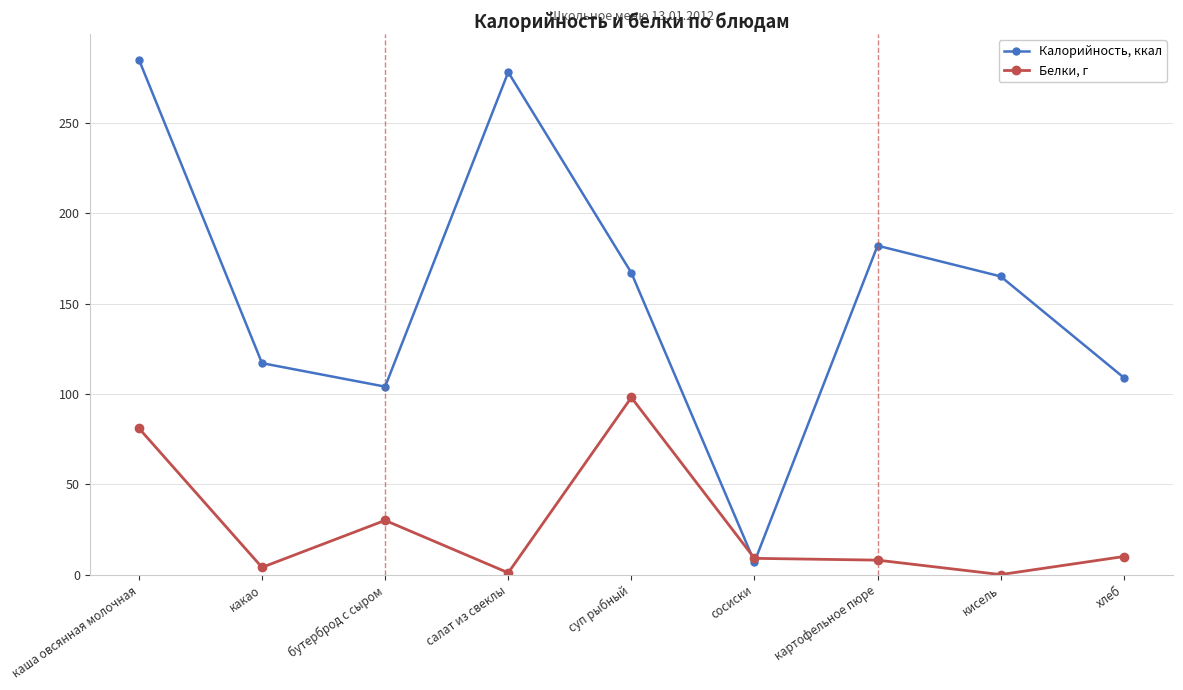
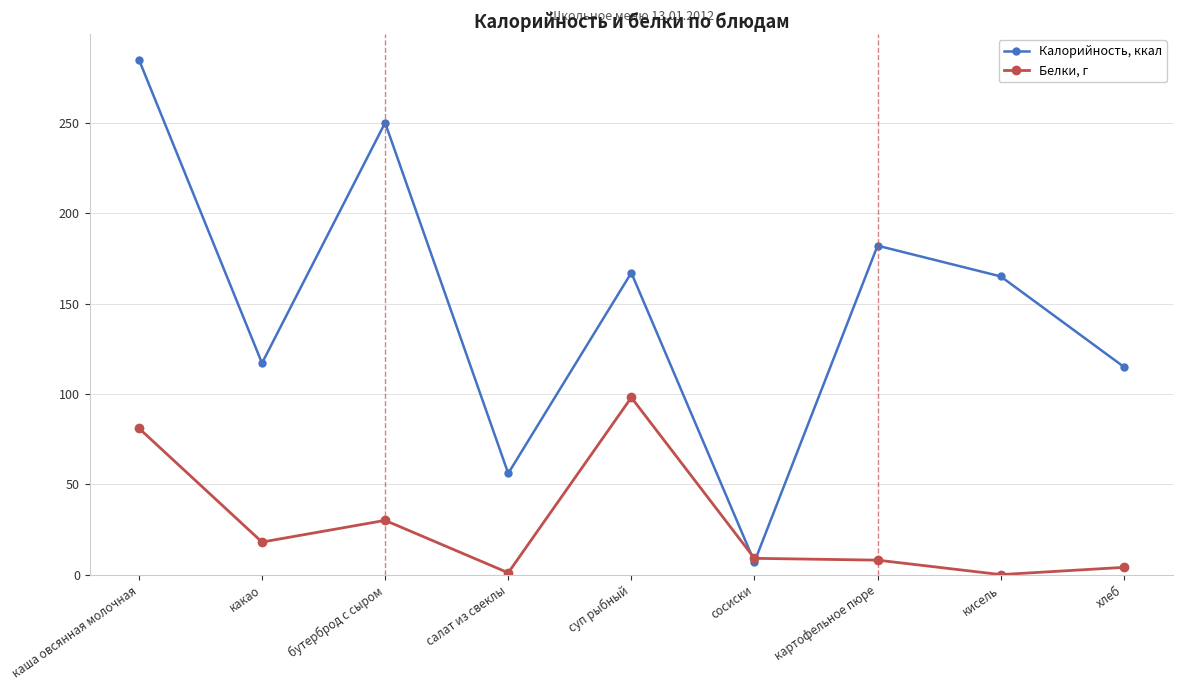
Белки, г, какао: 4 -> 18
Калорийность, ккал, бутерброд с сыром: 104 -> 250
Калорийность, ккал, салат из свеклы: 278 -> 56
Калорийность, ккал, хлеб: 109 -> 115
Белки, г, хлеб: 10 -> 4
